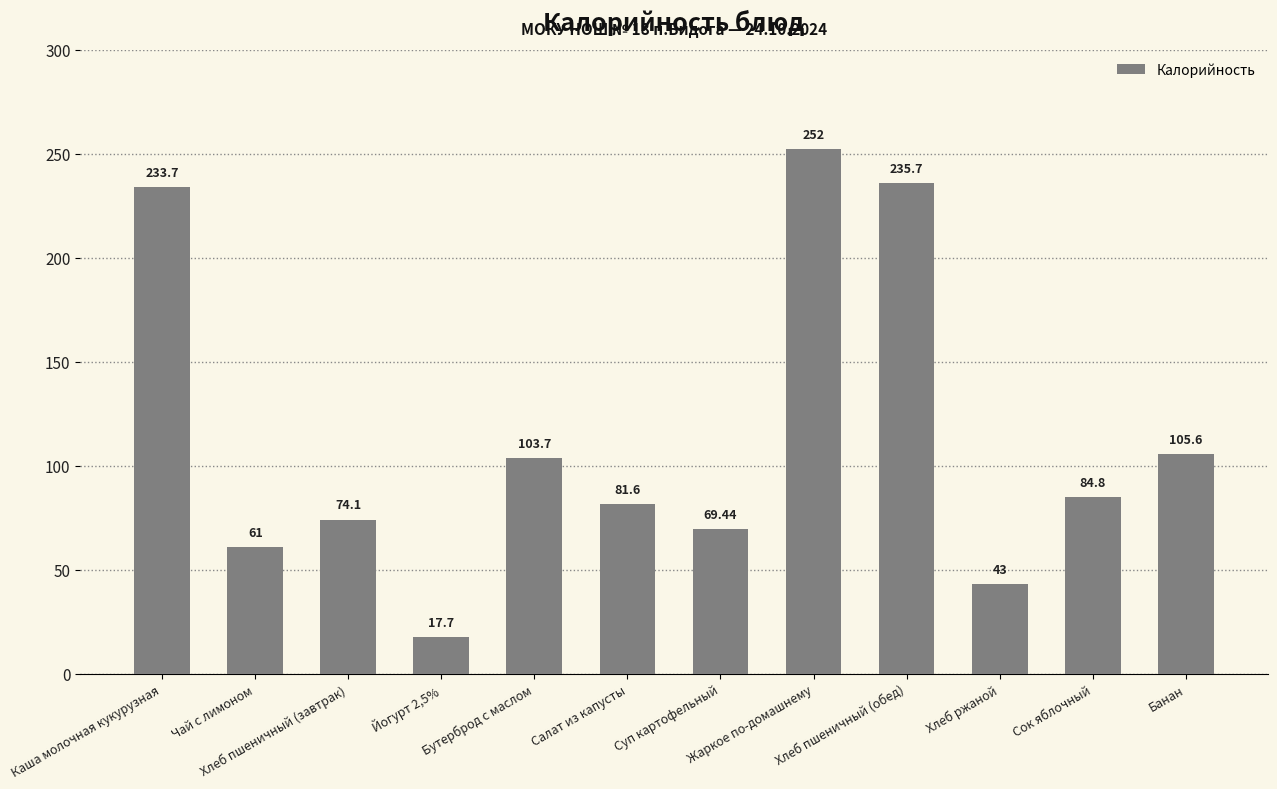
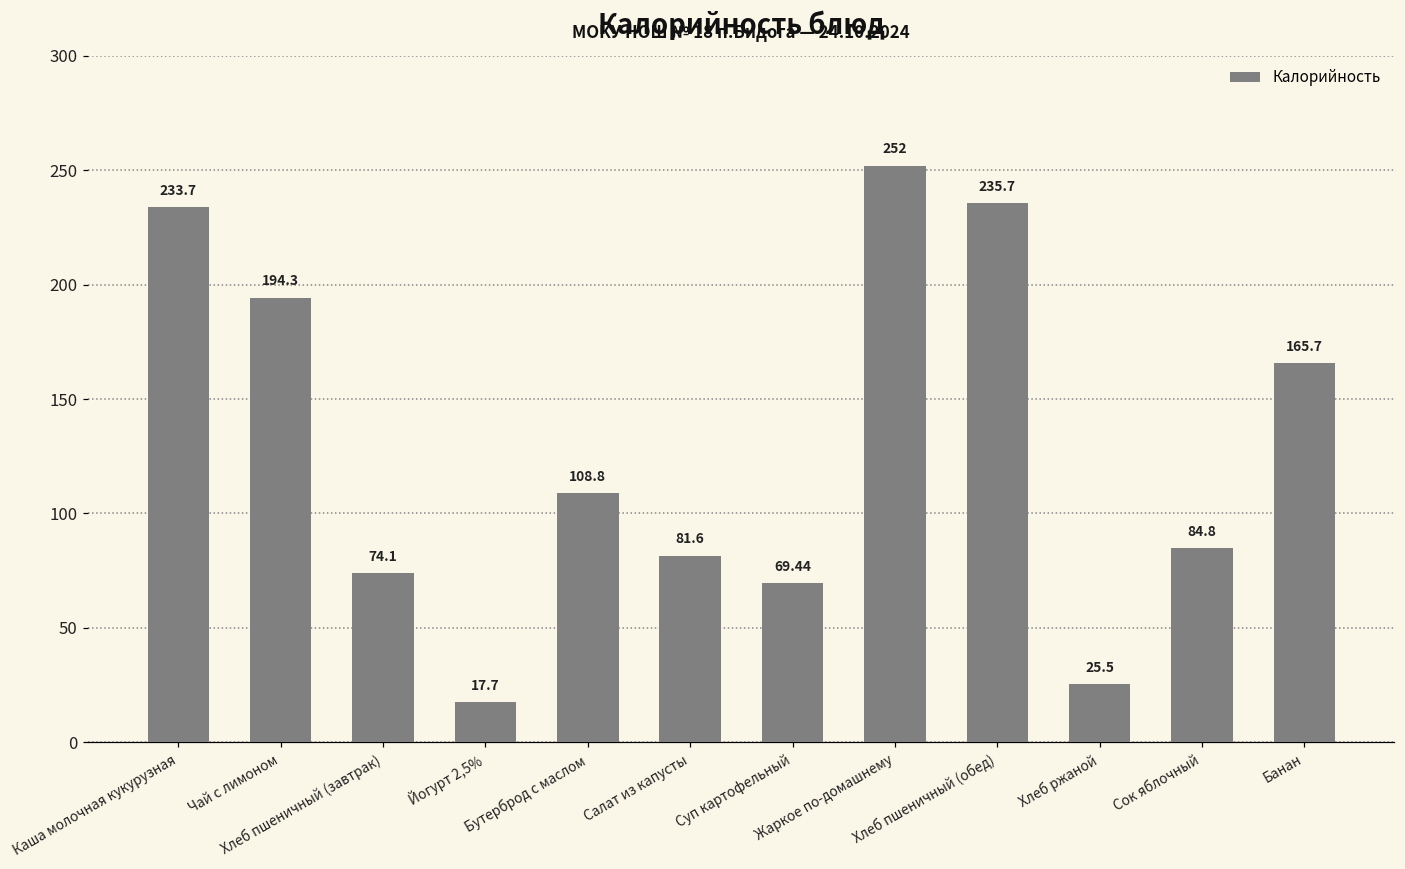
Чай с лимоном: 61 -> 194.3
Бутерброд с маслом: 103.7 -> 108.8
Хлеб ржаной: 43 -> 25.5
Банан: 105.6 -> 165.7
